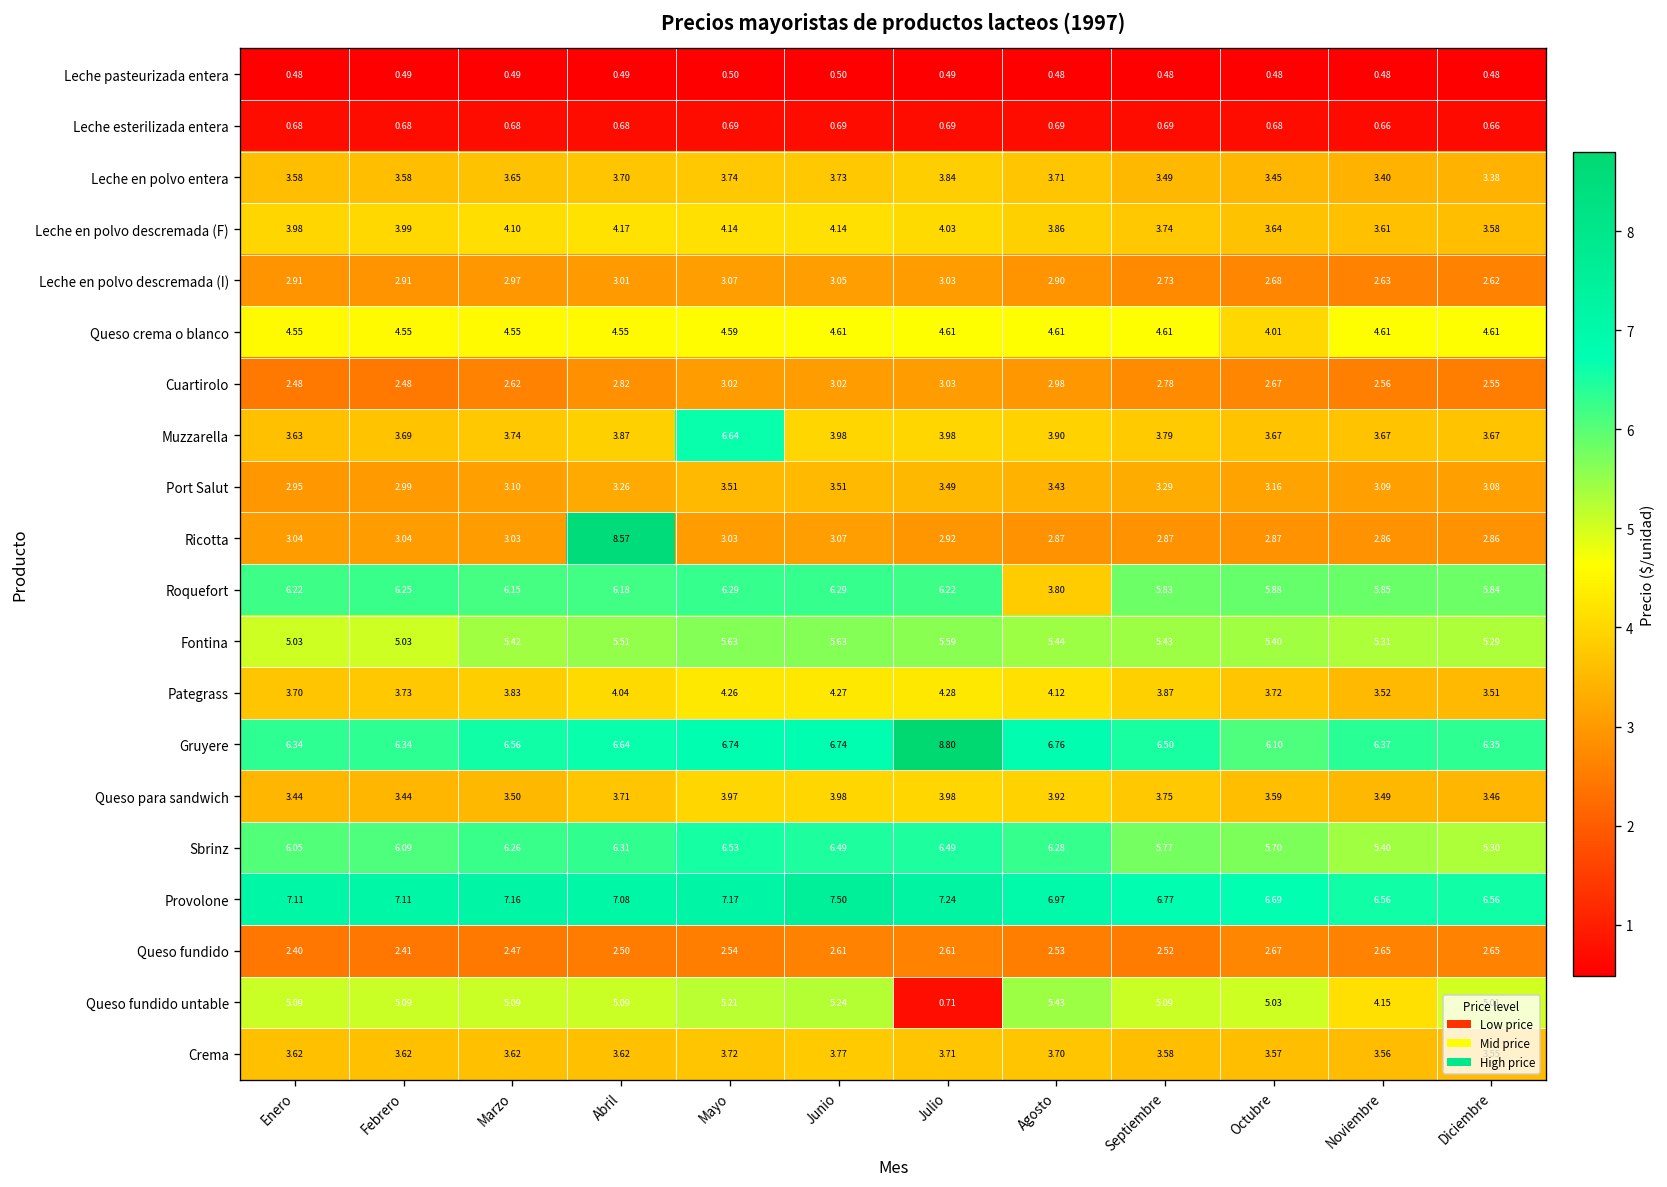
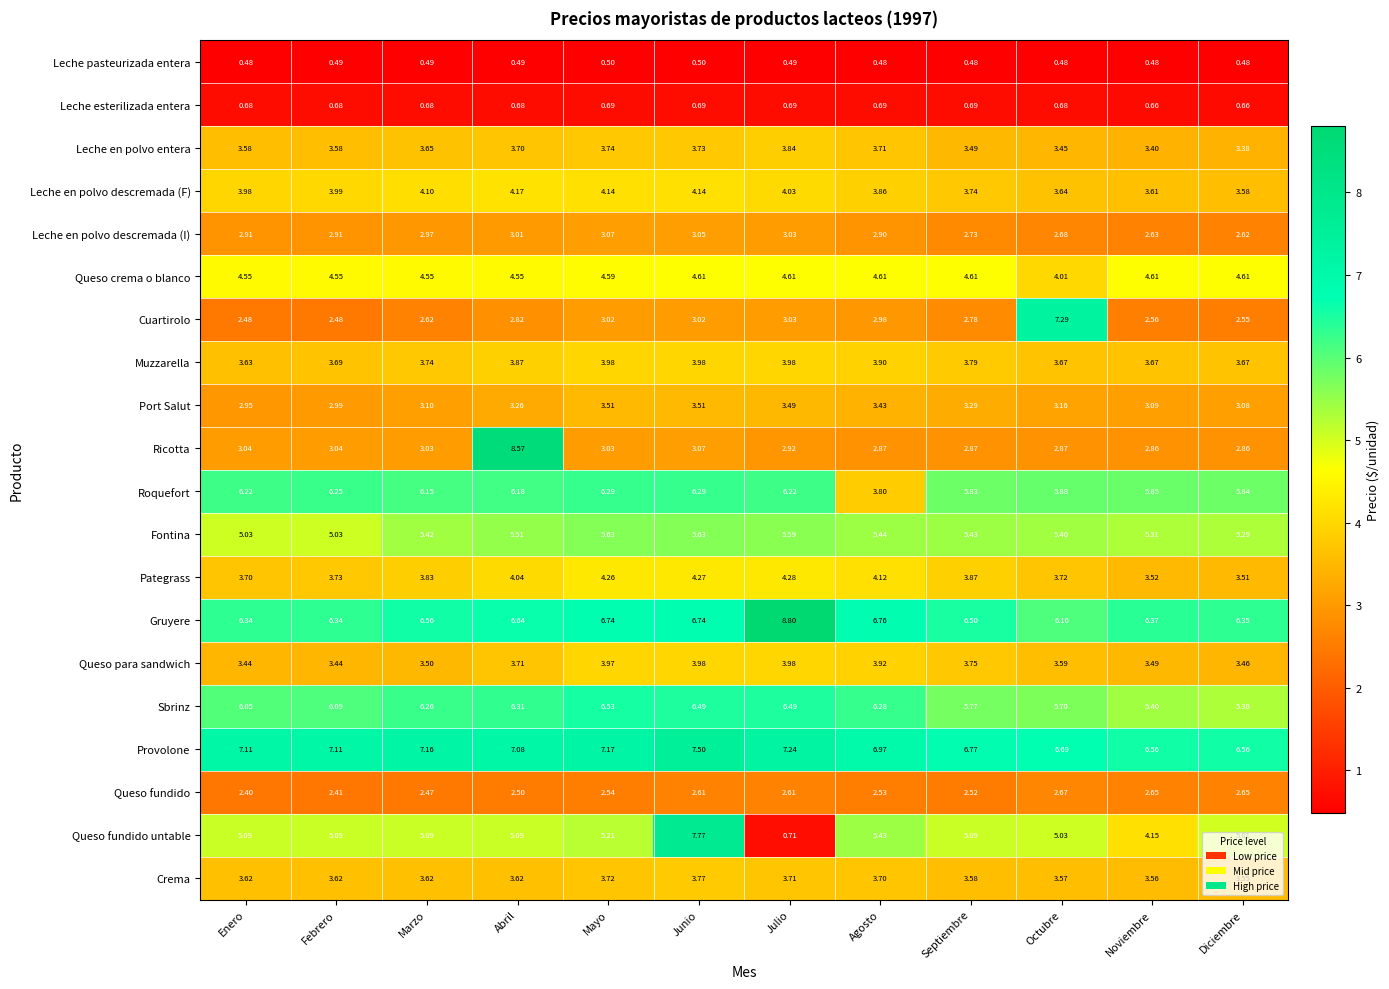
Cuartirolo, Octubre: 2.67 -> 7.29
Muzzarella, Mayo: 6.64 -> 3.98
Queso fundido untable, Junio: 5.24 -> 7.77
